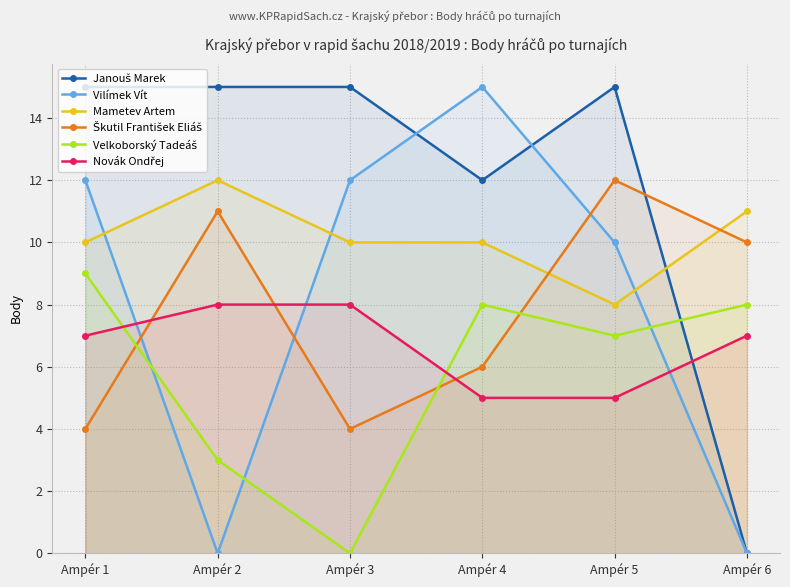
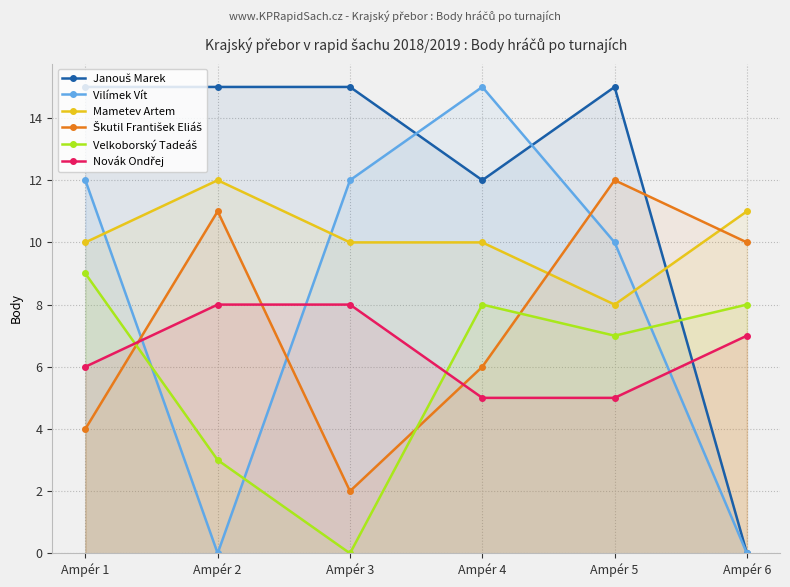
Novák Ondřej, Ampér 1: 7 -> 6
Škutil František Eliáš, Ampér 3: 4 -> 2
